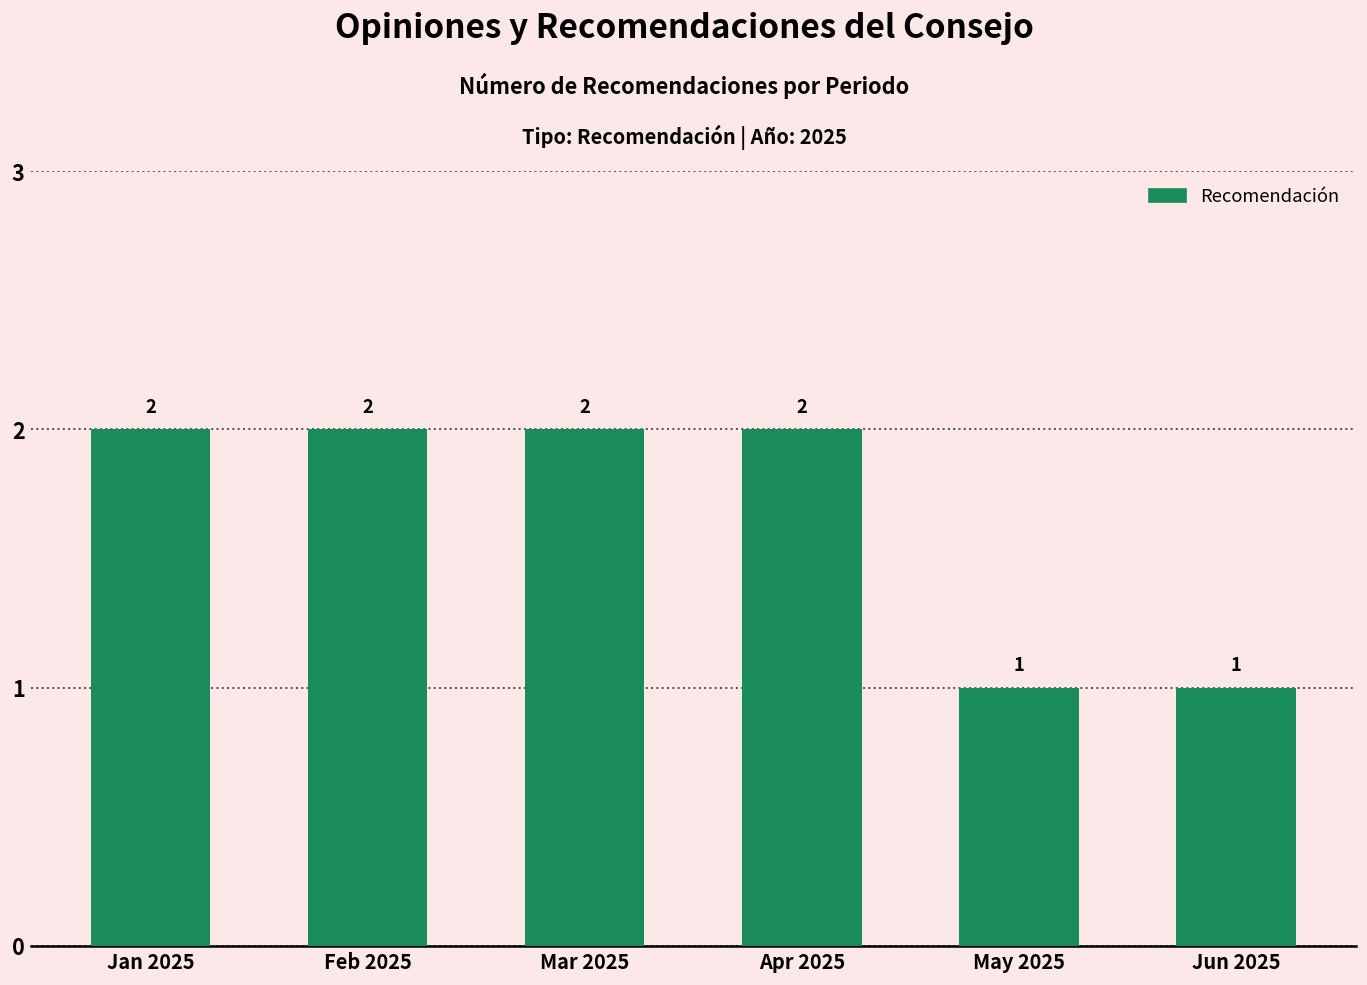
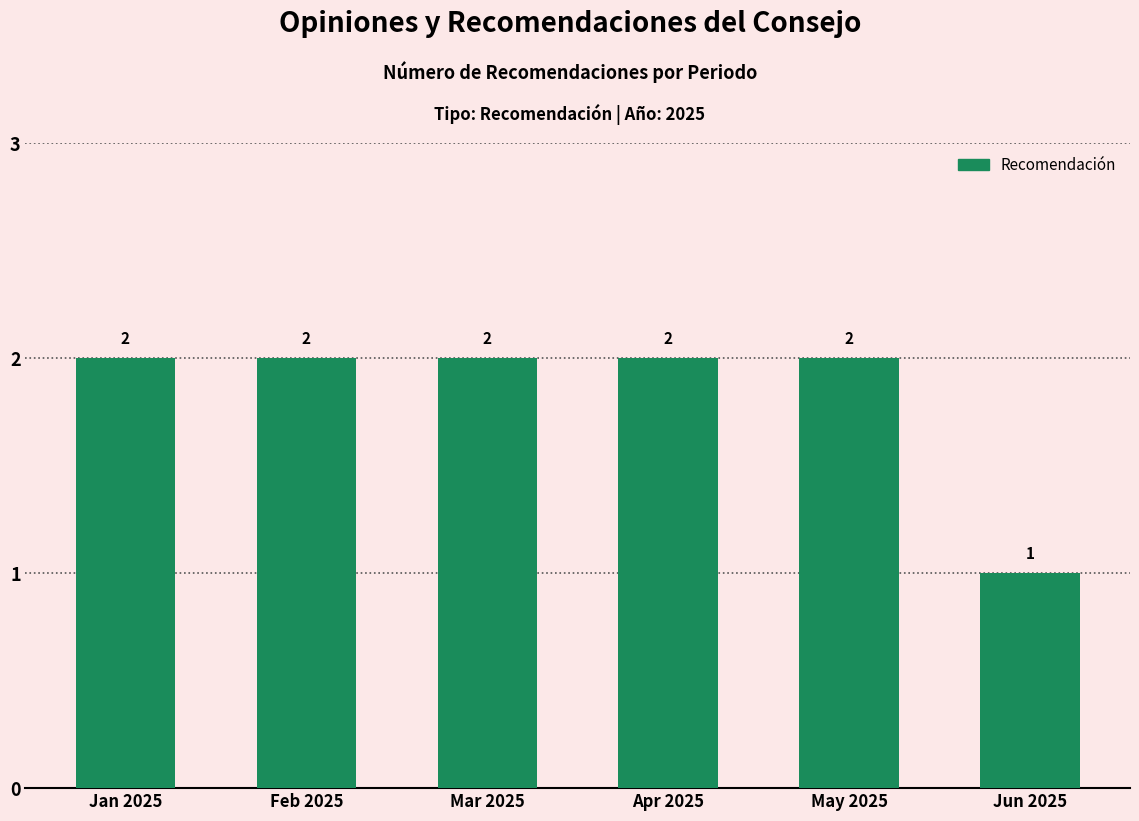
May 2025: 1 -> 2
